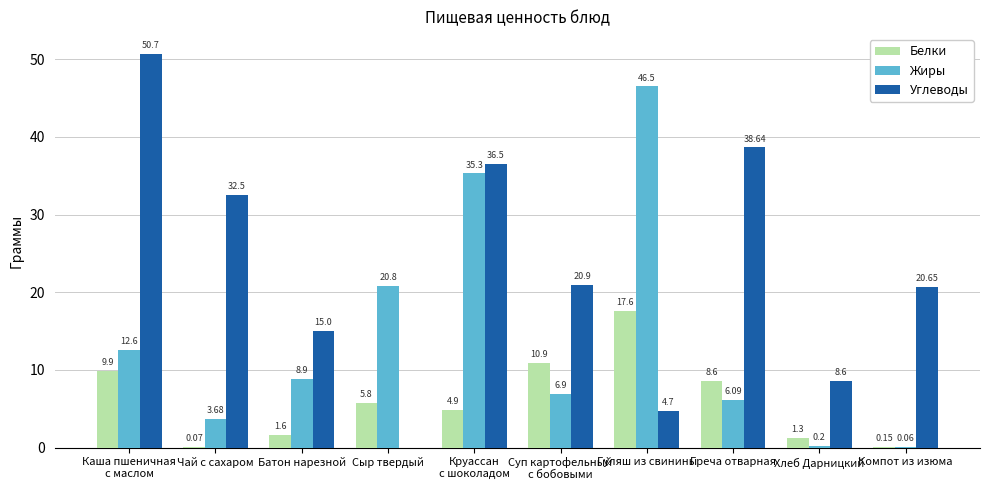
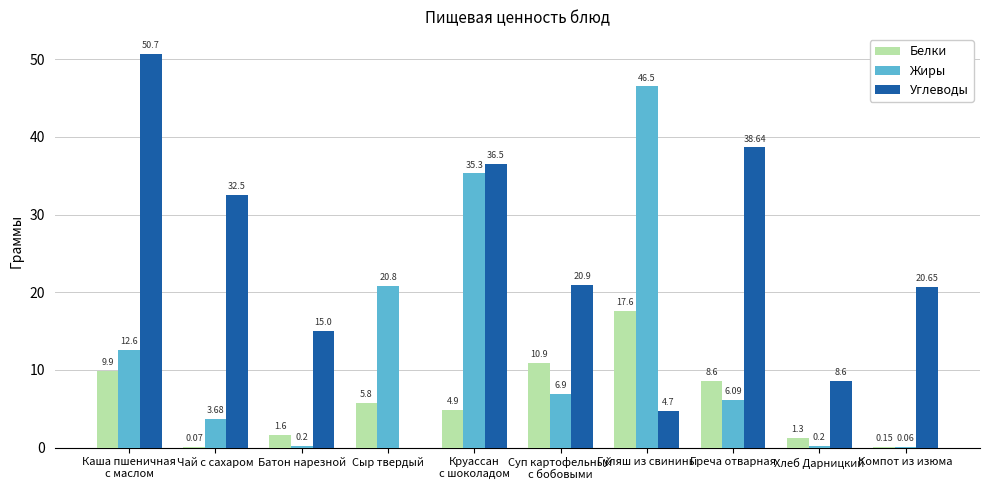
Жиры, Батон нарезной: 8.9 -> 0.2
